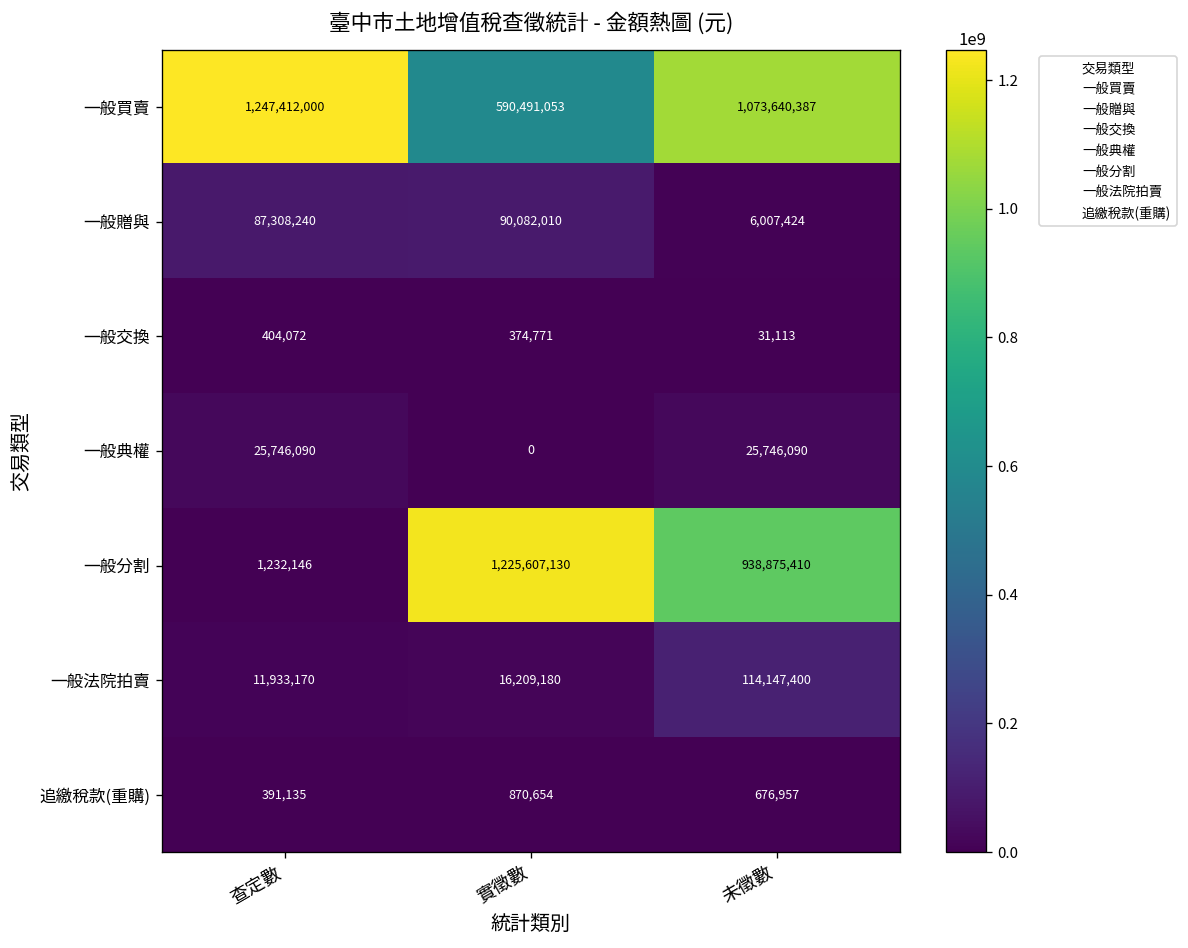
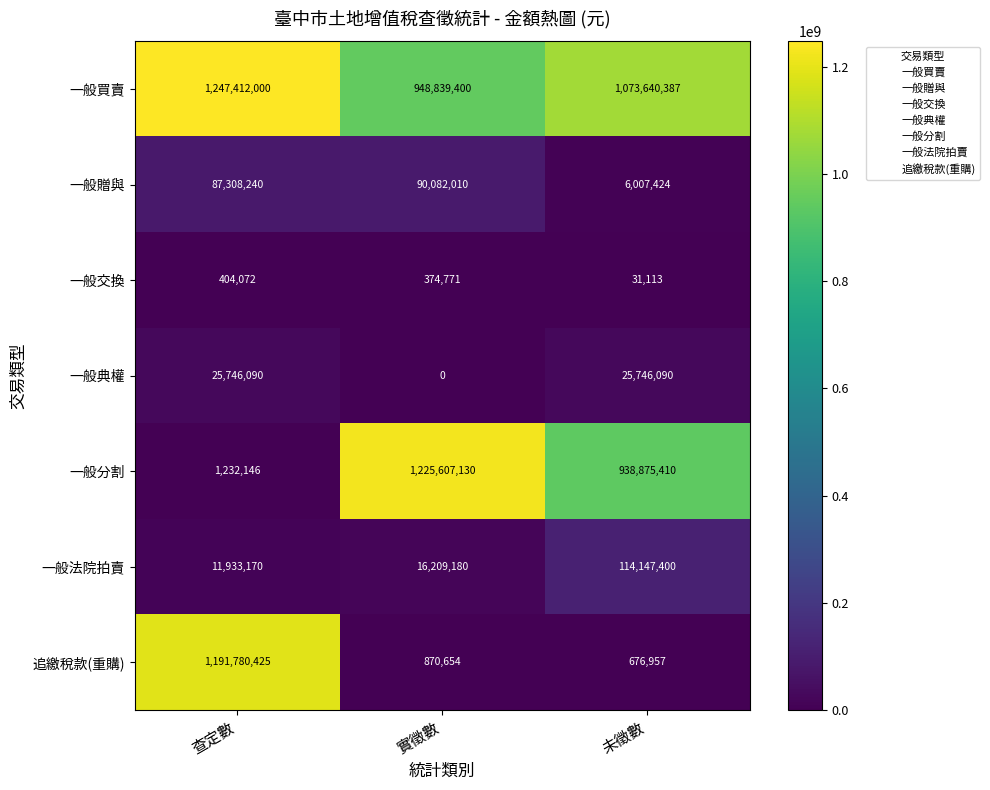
一般買賣, 實徵數: 590,491,053 -> 948,839,400
追繳稅款(重購), 查定數: 391,135 -> 1,191,780,425
